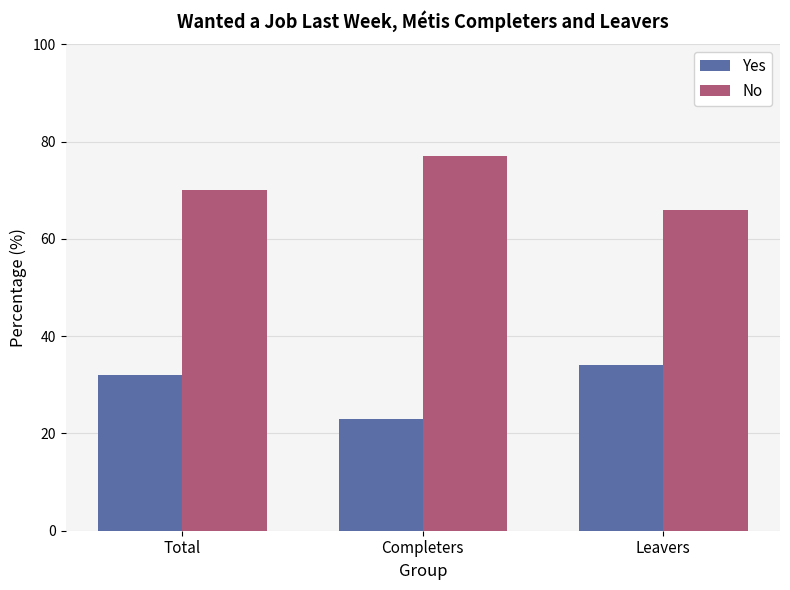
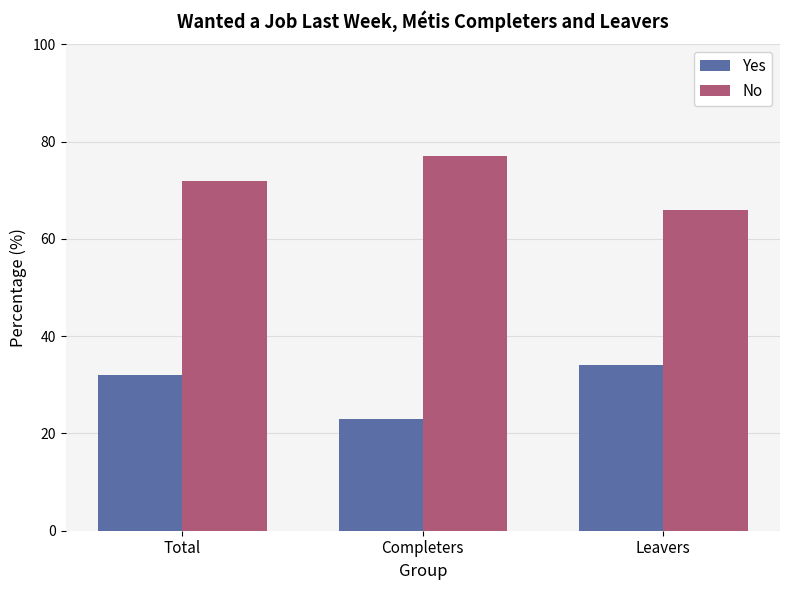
No, Total: 70 -> 72
